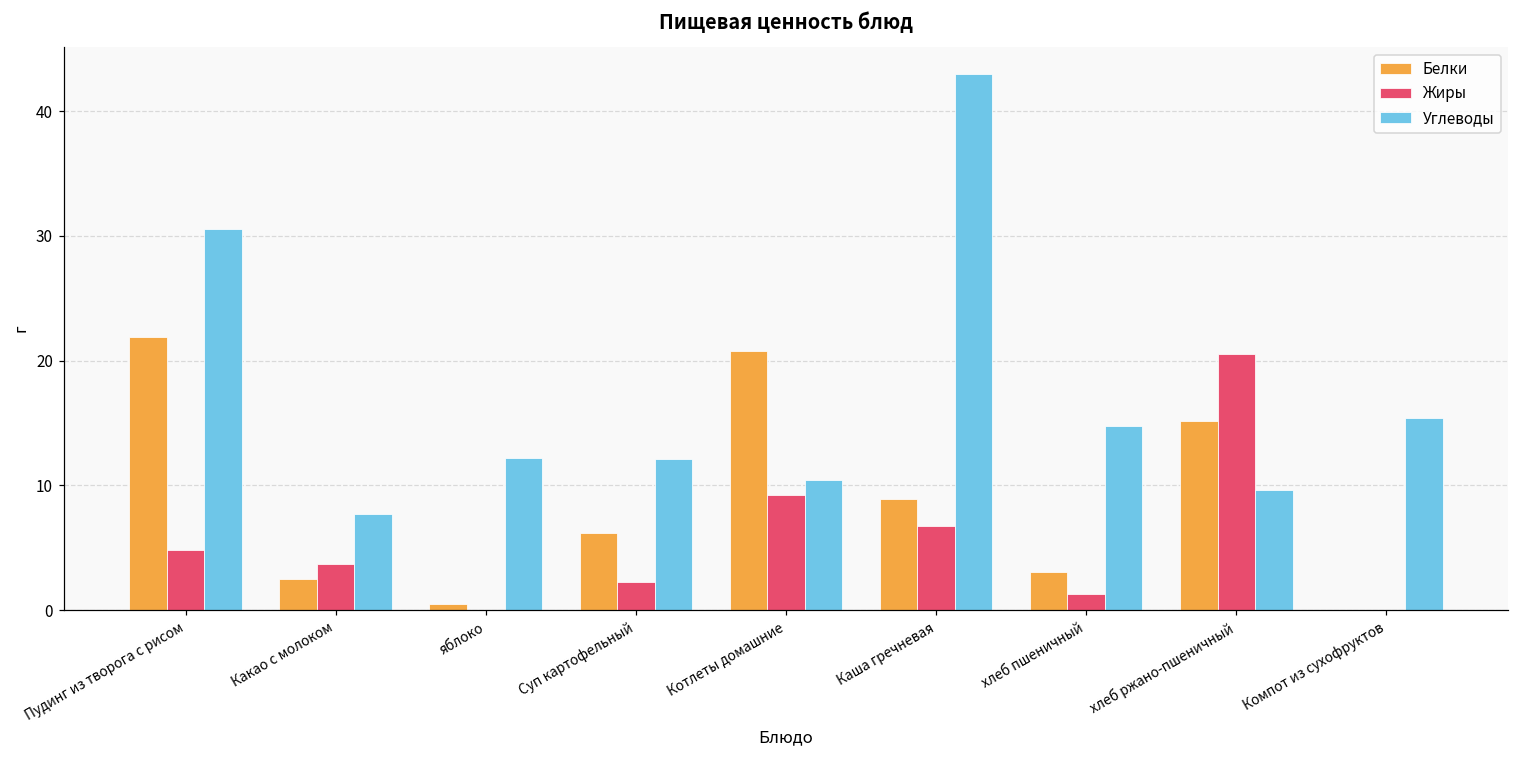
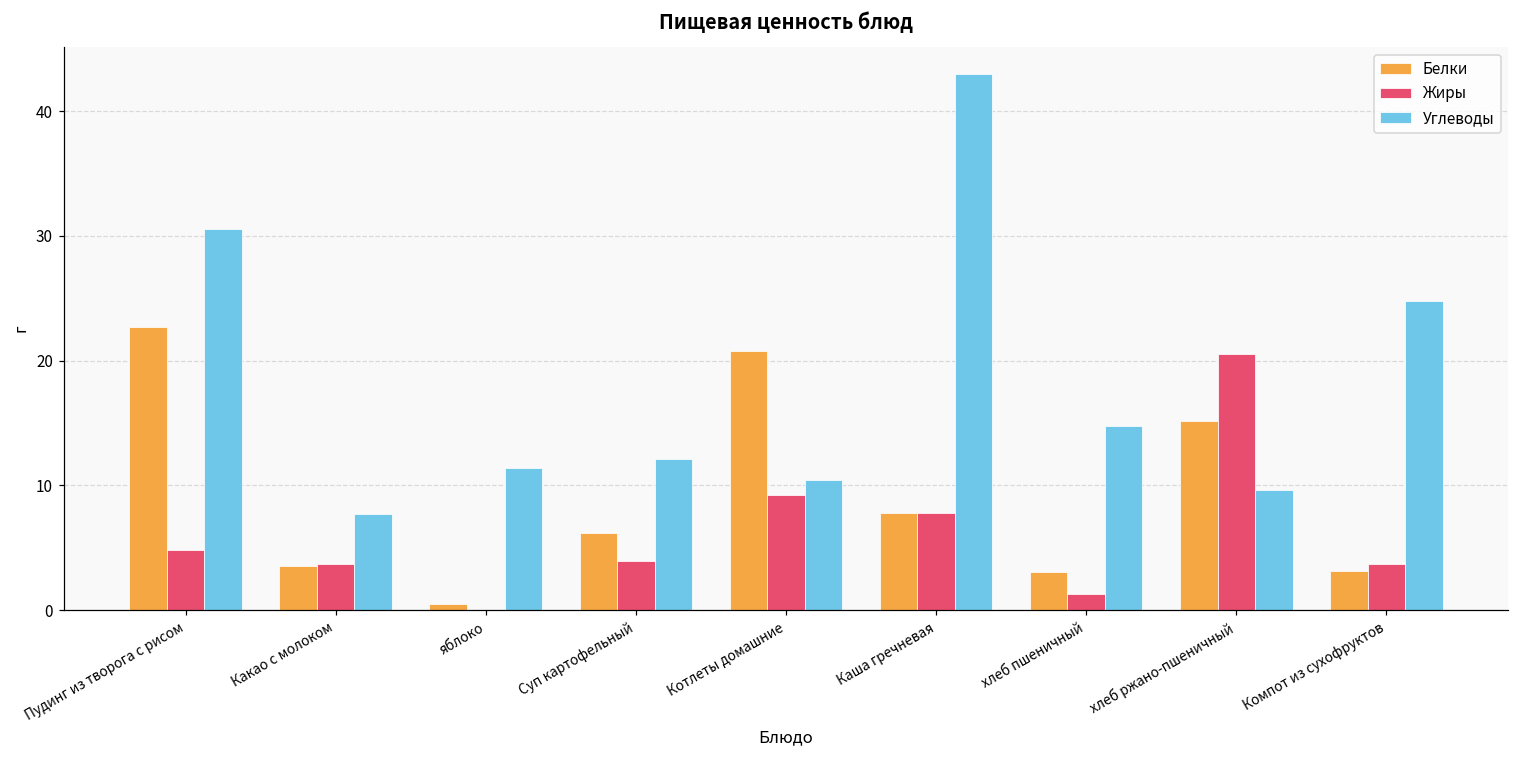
Белки, Пудинг из творога с рисом: 21.9 -> 22.7
Белки, Какао с молоком: 2.5 -> 3.5
Углеводы, яблоко: 12.2 -> 11.4
Жиры, Суп картофельный: 2.3 -> 4.0
Белки, Каша гречневая: 9.0 -> 7.8
Жиры, Каша гречневая: 6.7 -> 7.8
Белки, Компот из сухофруктов: 0.0 -> 3.2
Жиры, Компот из сухофруктов: 0.0 -> 3.7
Углеводы, Компот из сухофруктов: 15.4 -> 24.8
